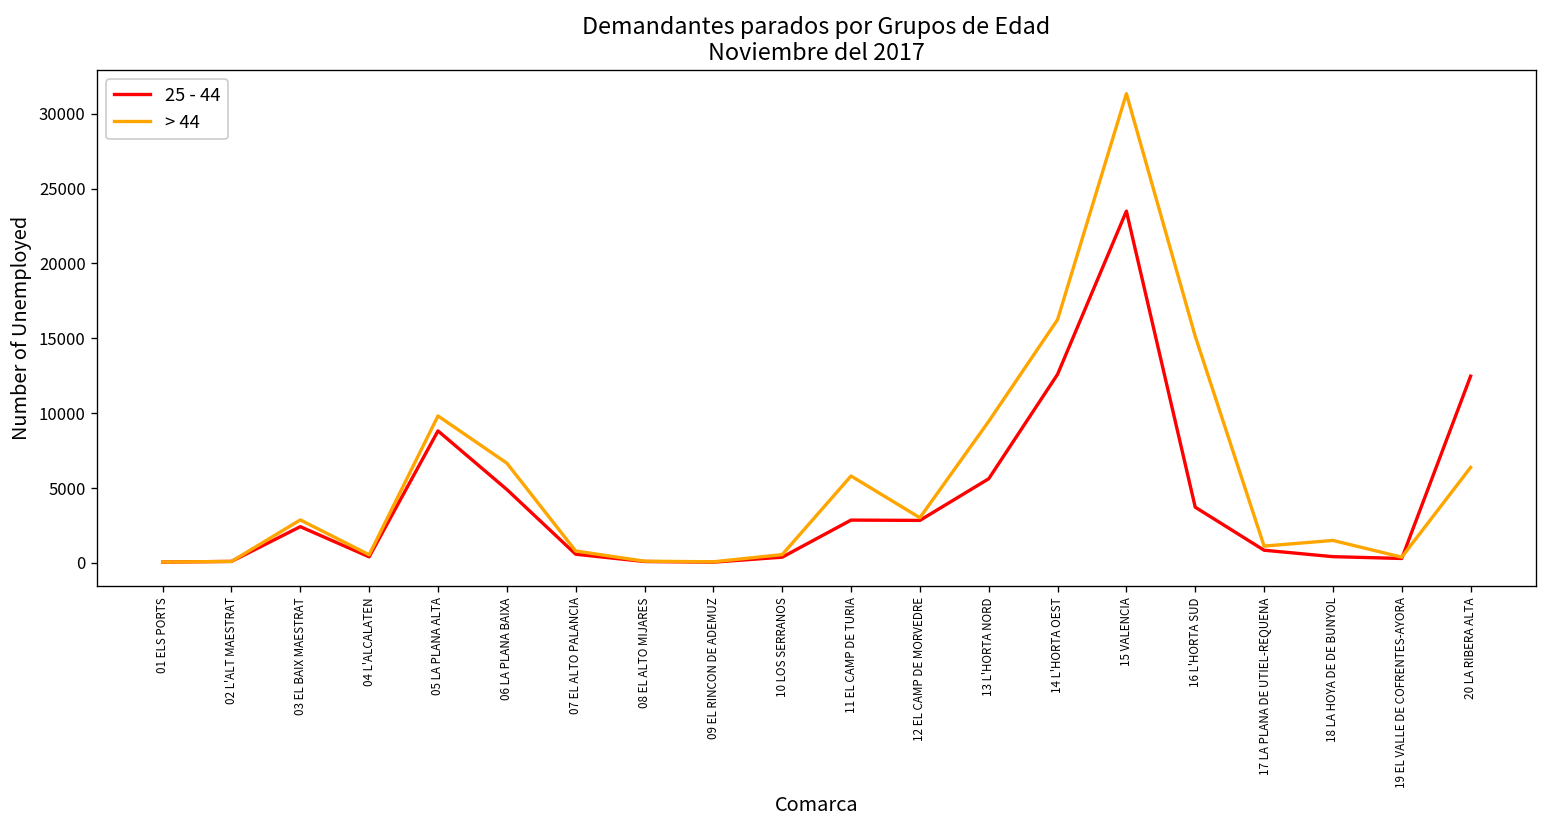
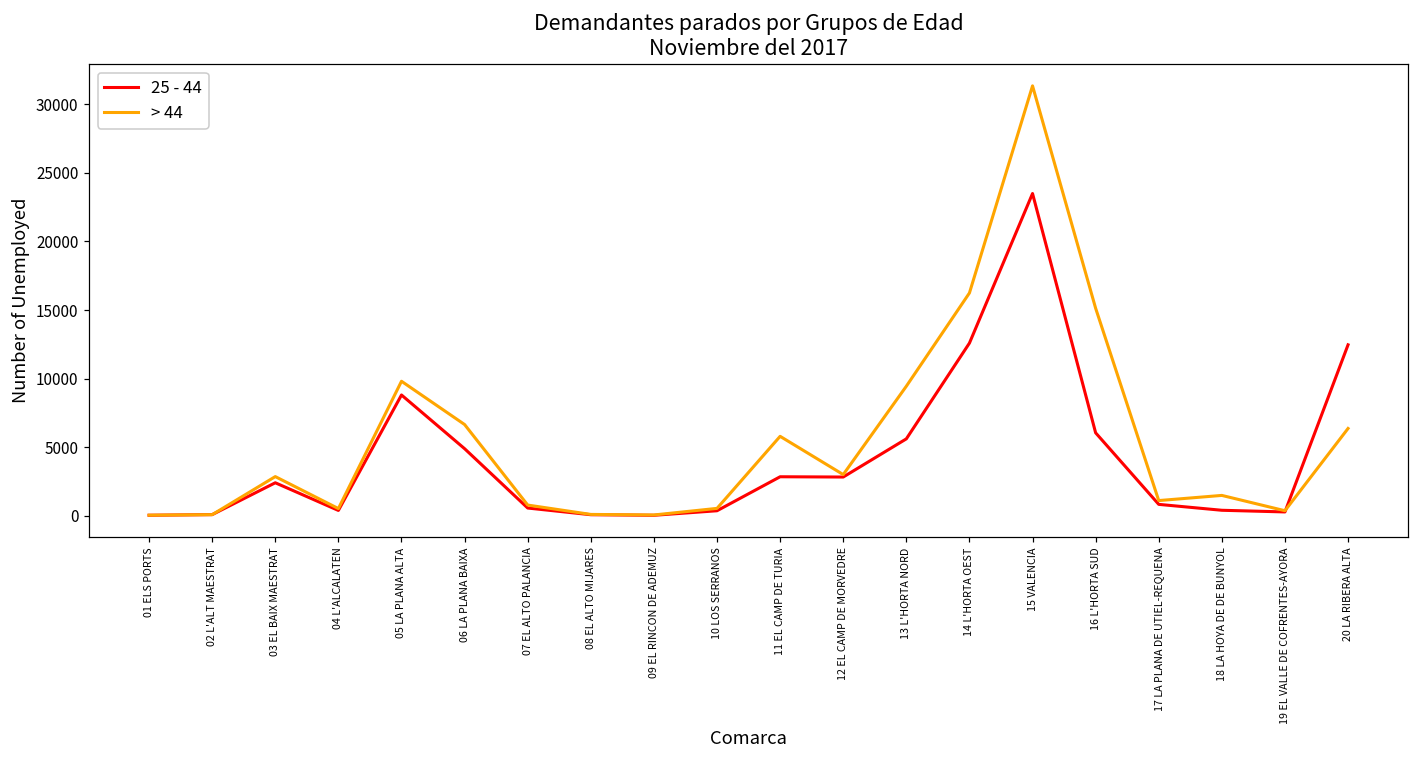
25 - 44, 16 L'HORTA SUD: 3700 -> 6100
